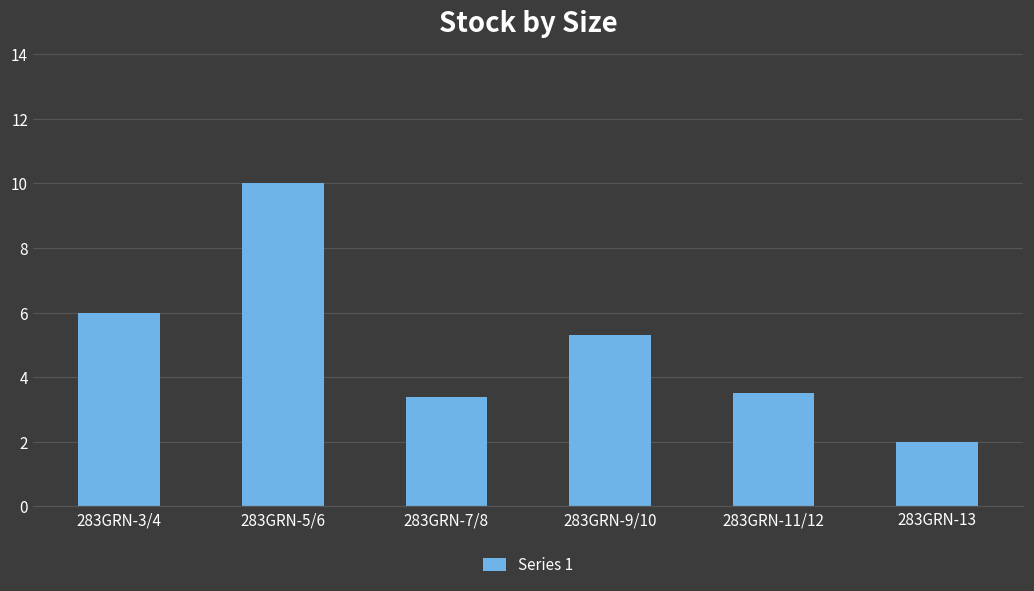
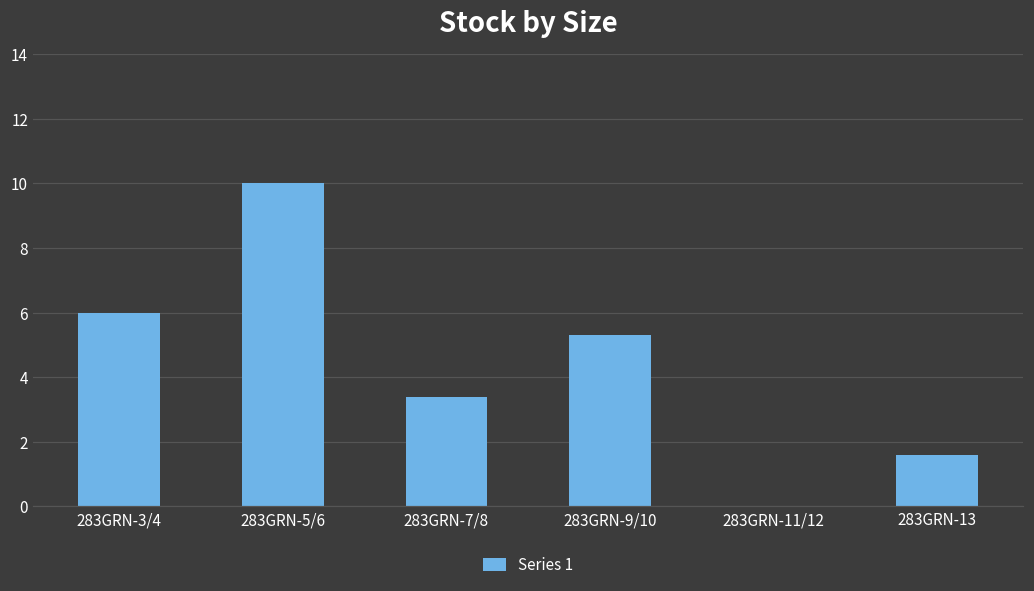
283GRN-11/12: 3.5 -> 0.0
283GRN-13: 2.0 -> 1.6
